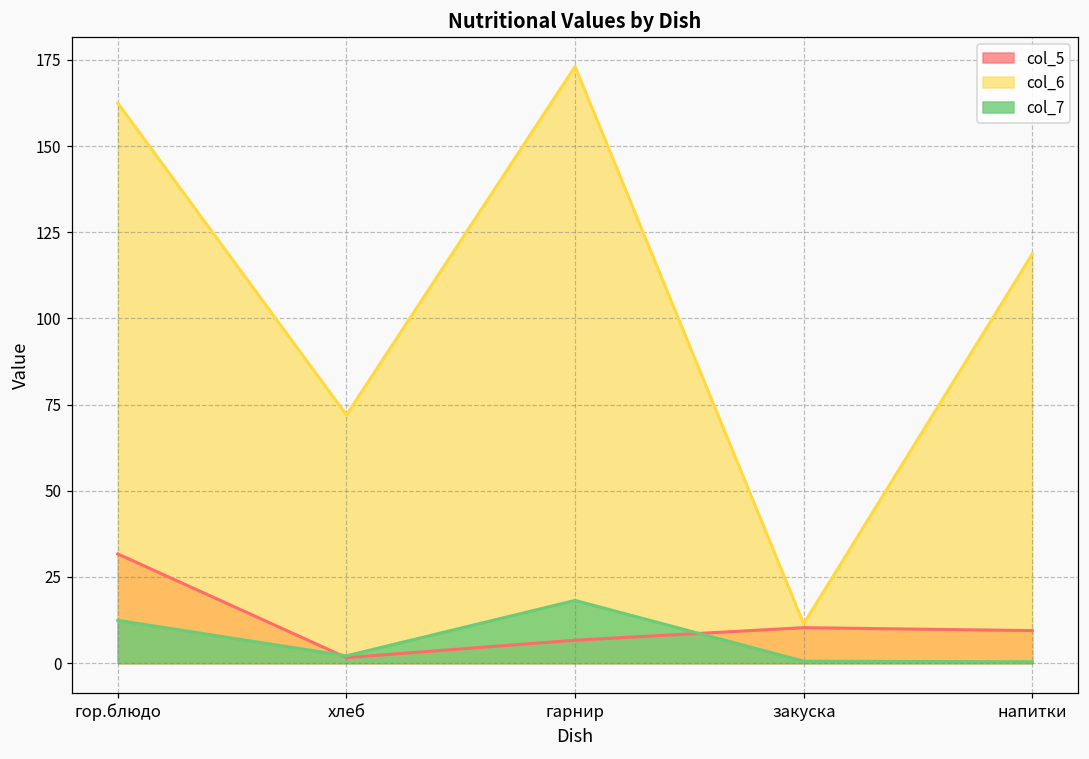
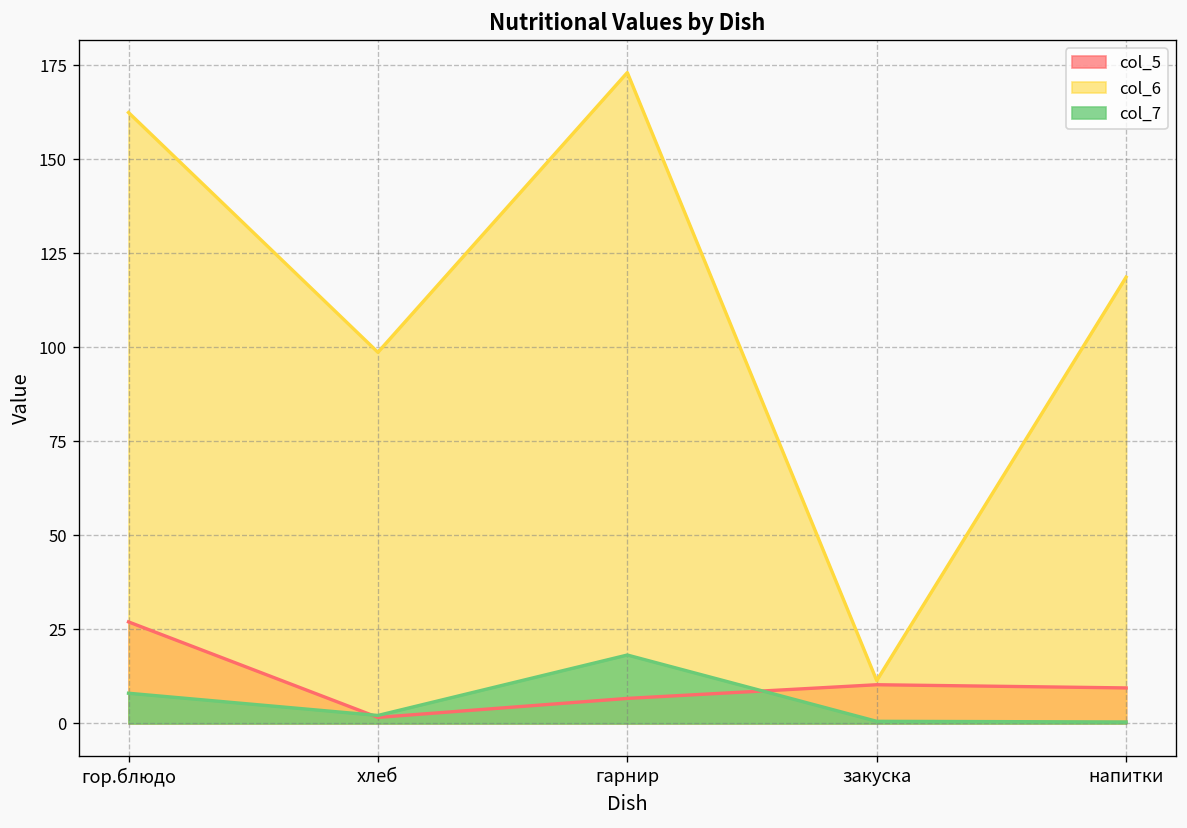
col_5, гор.блюдо: 32 -> 27
col_7, гор.блюдо: 12 -> 8
col_6, хлеб: 72 -> 99
